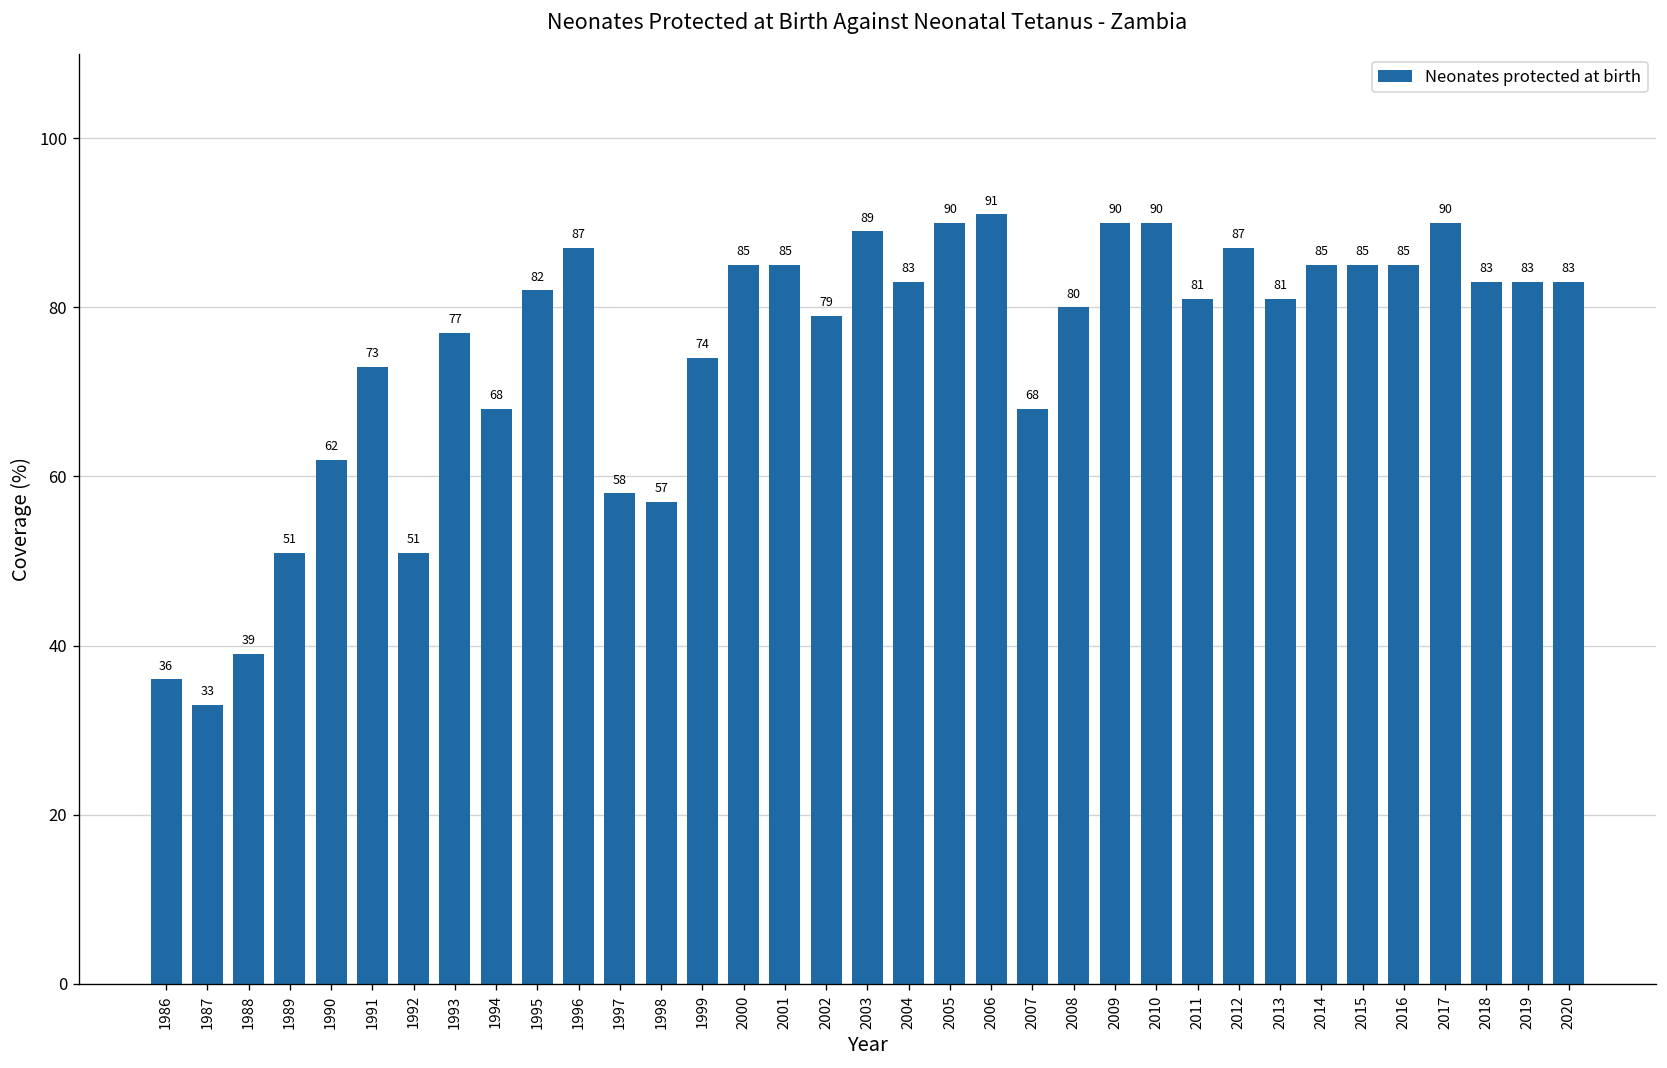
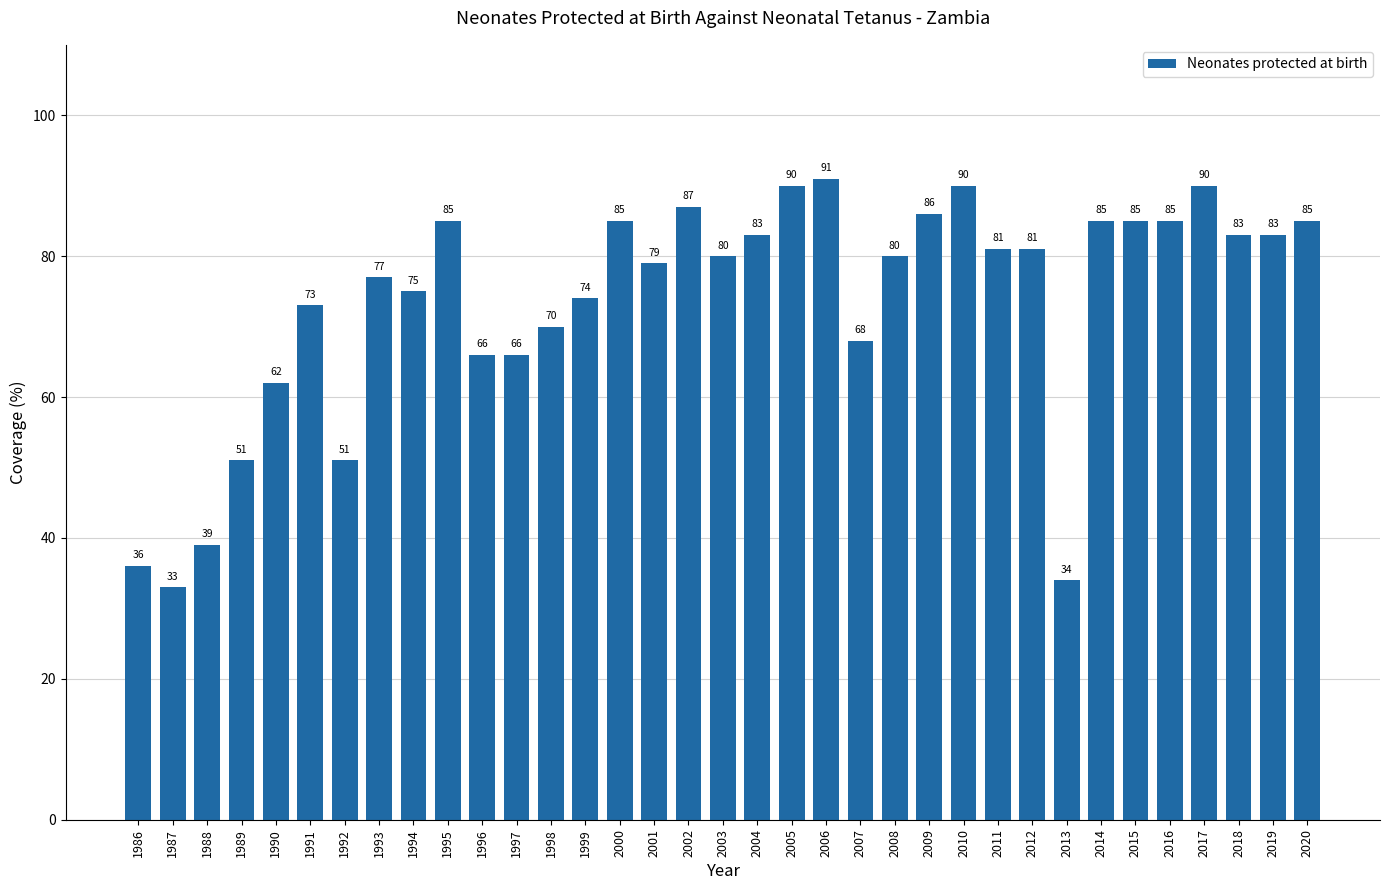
1994: 68 -> 75
1995: 82 -> 85
1996: 87 -> 66
1997: 58 -> 66
1998: 57 -> 70
2001: 85 -> 79
2002: 79 -> 87
2003: 89 -> 80
2009: 90 -> 86
2012: 87 -> 81
2013: 81 -> 34
2020: 83 -> 85
